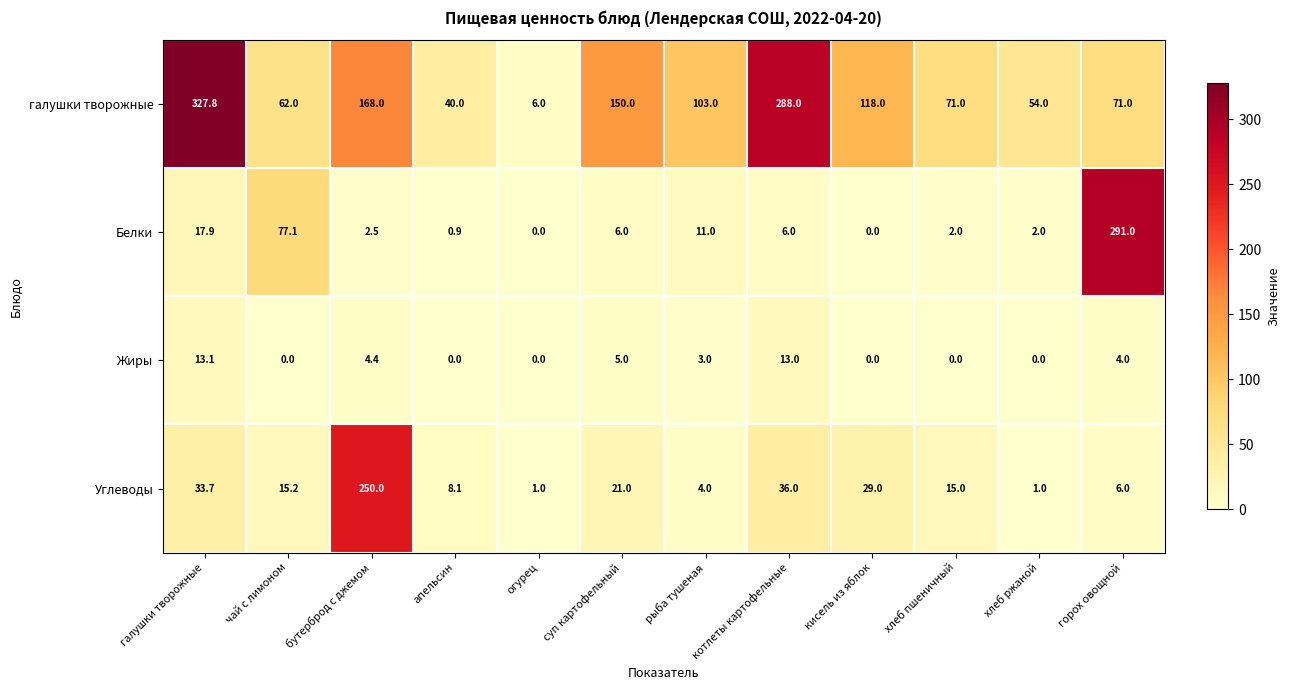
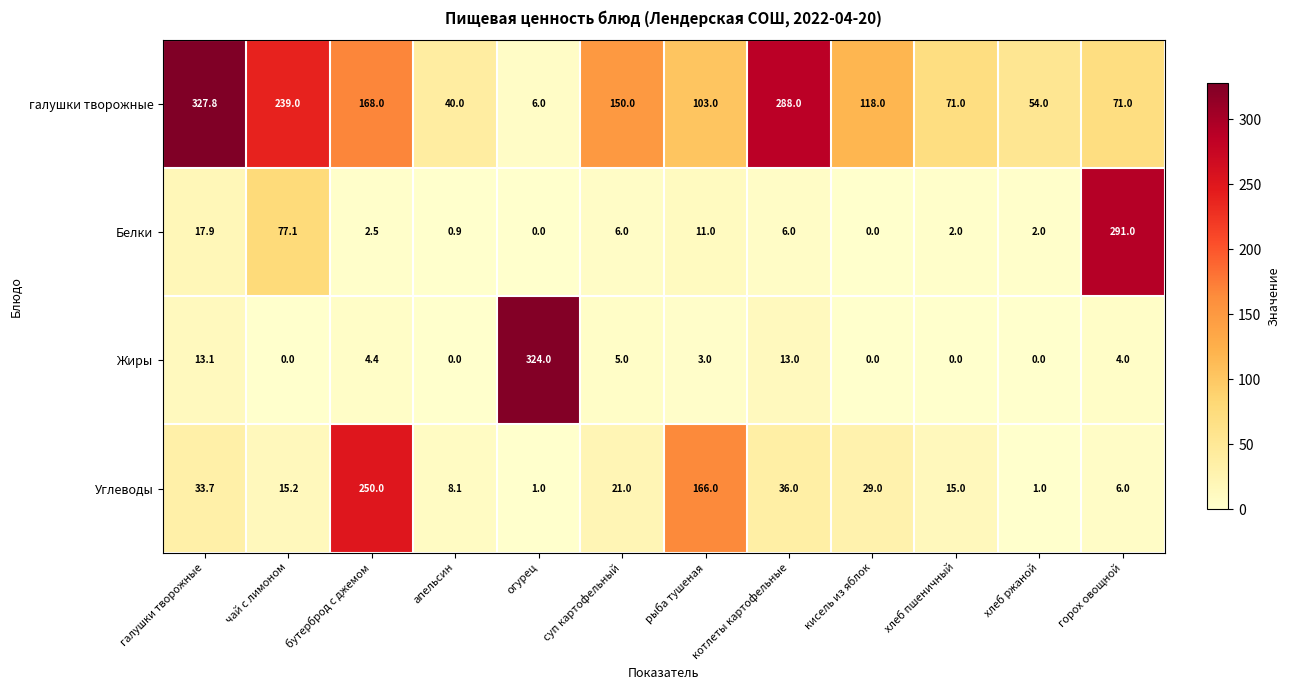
галушки творожные, чай с лимоном: 62.0 -> 239.0
Жиры, огурец: 0.0 -> 324.0
Углеводы, рыба тушеная: 4.0 -> 166.0
